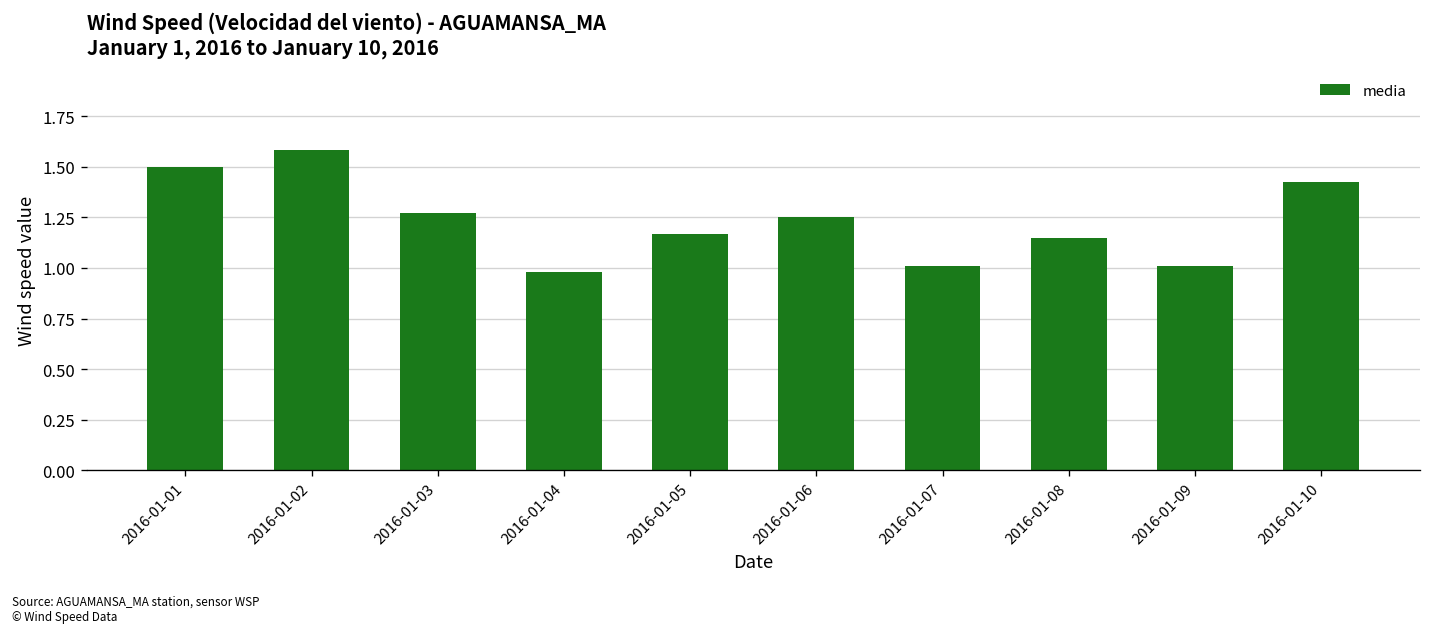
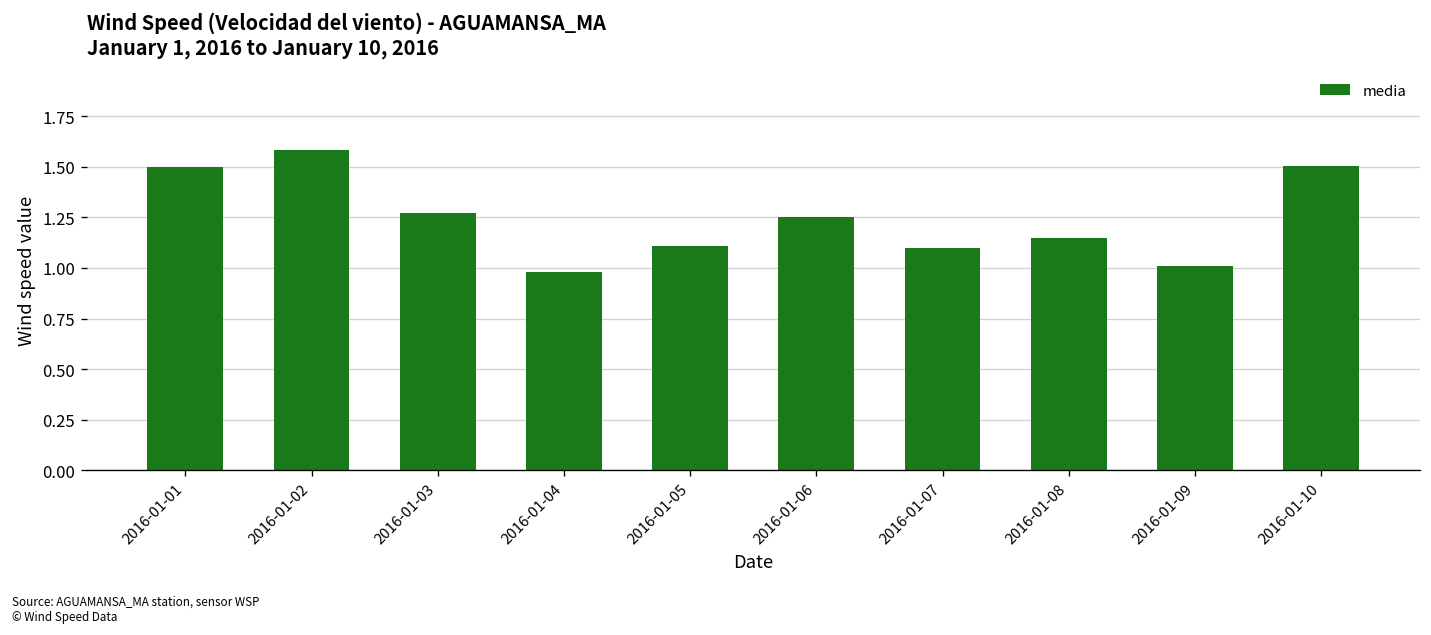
2016-01-05: 1.17 -> 1.11
2016-01-07: 1.01 -> 1.10
2016-01-10: 1.43 -> 1.50
